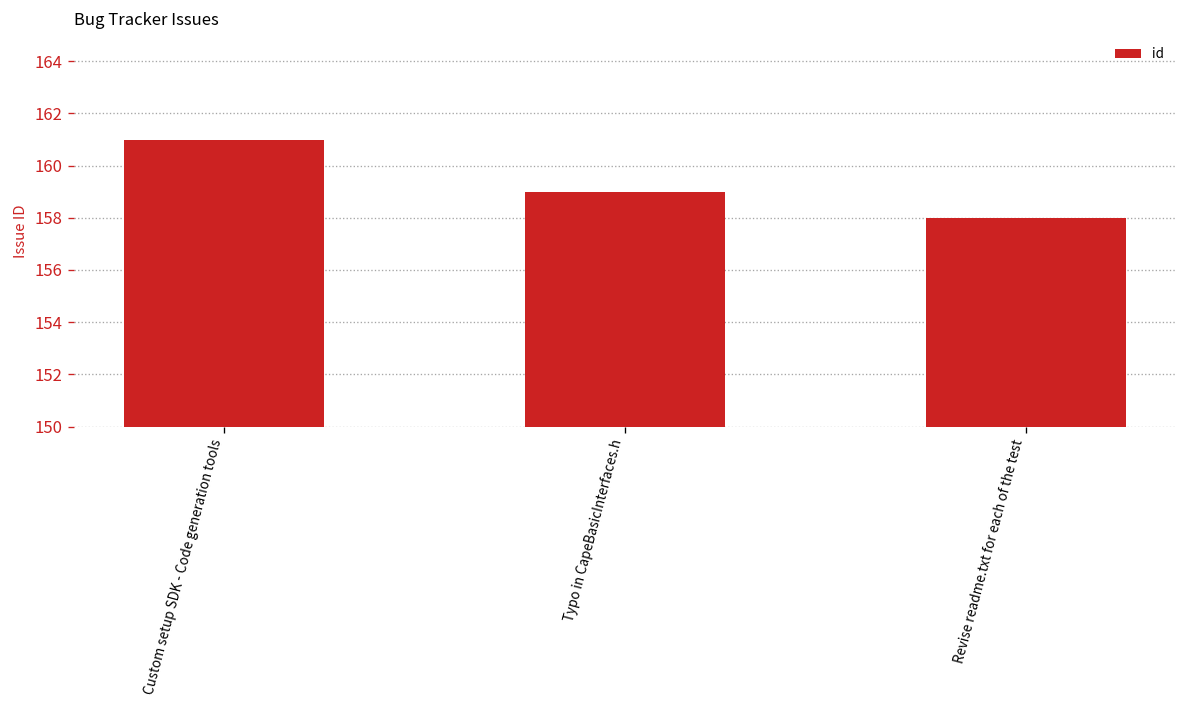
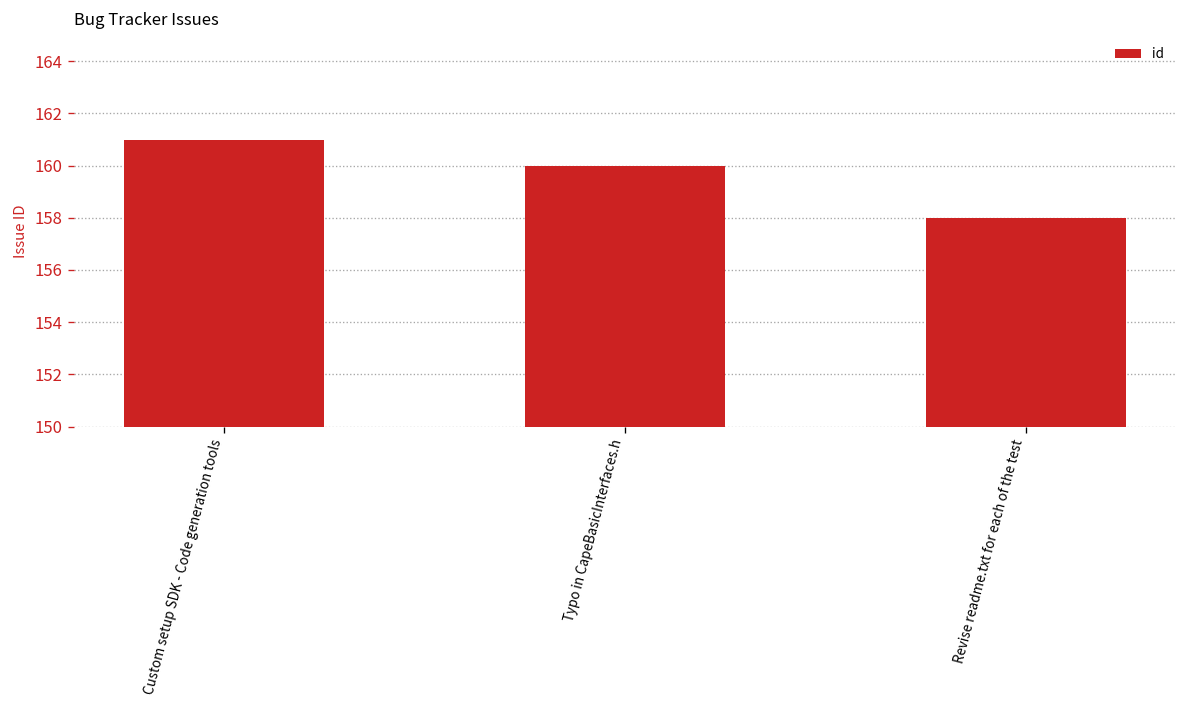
Typo in CapeBasicInterfaces.h: 159 -> 160
